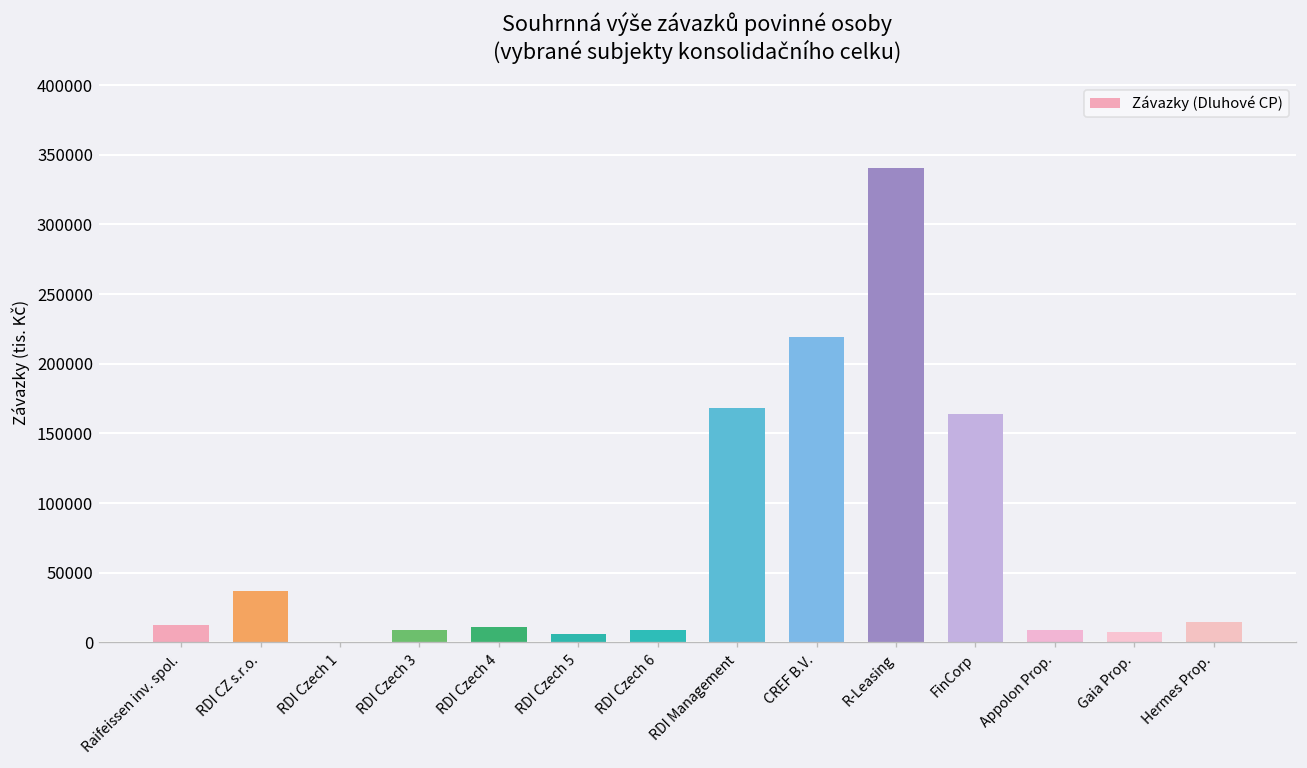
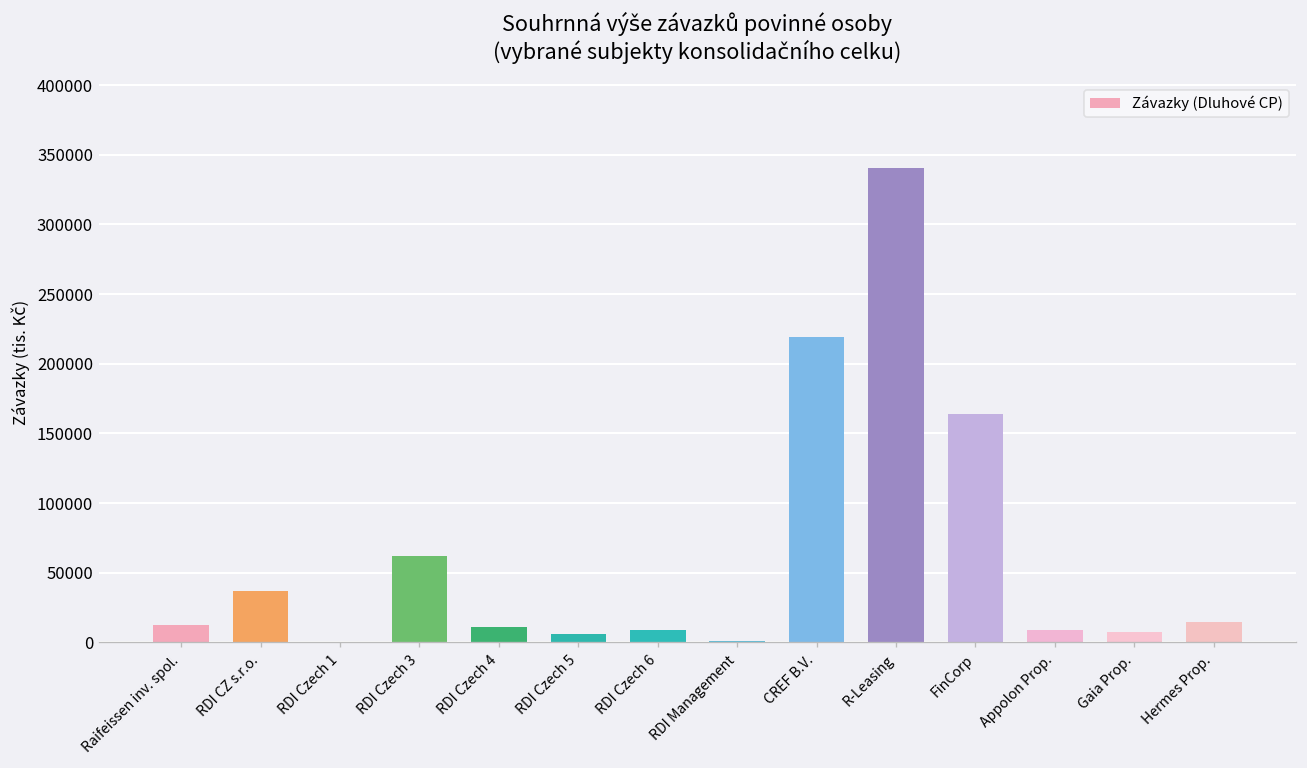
RDI Czech 3: 9000 -> 62000
RDI Management: 169000 -> 1000
